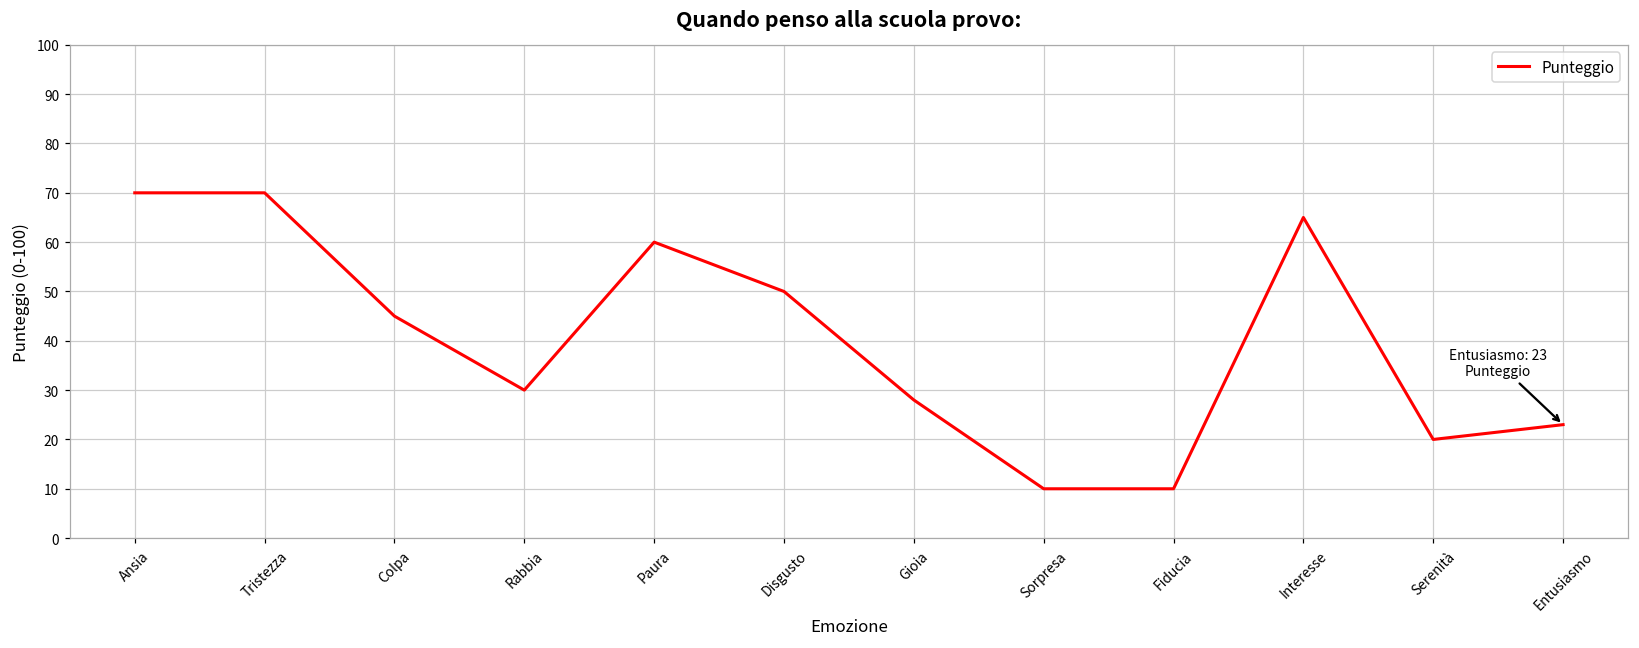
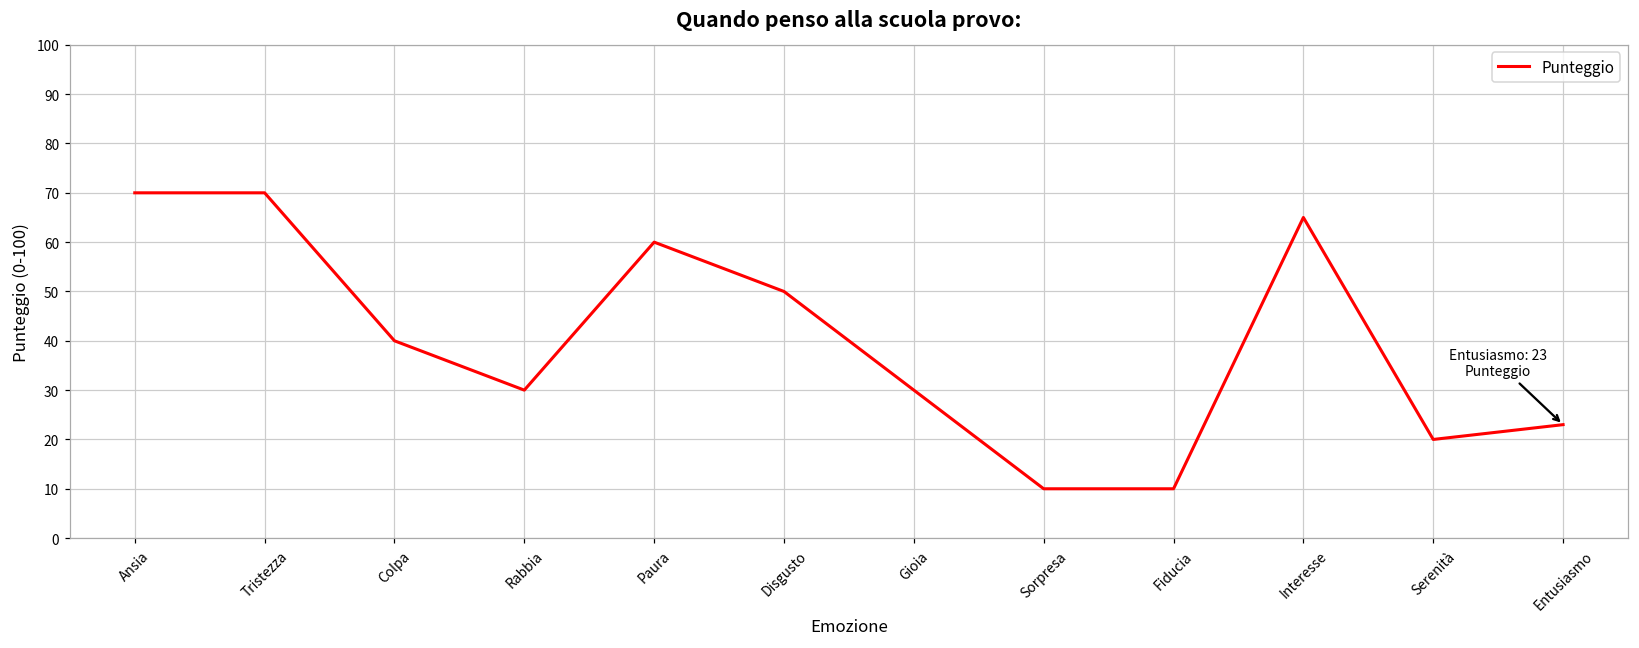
Colpa: 45 -> 40
Gioia: 28 -> 30
